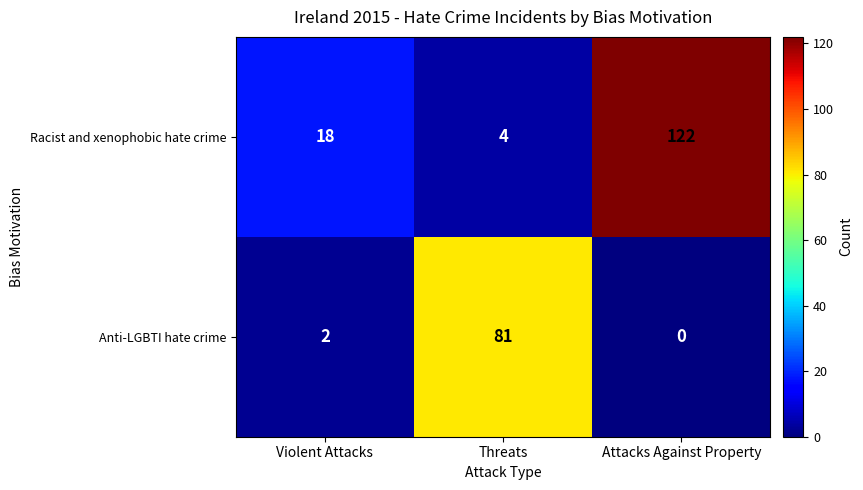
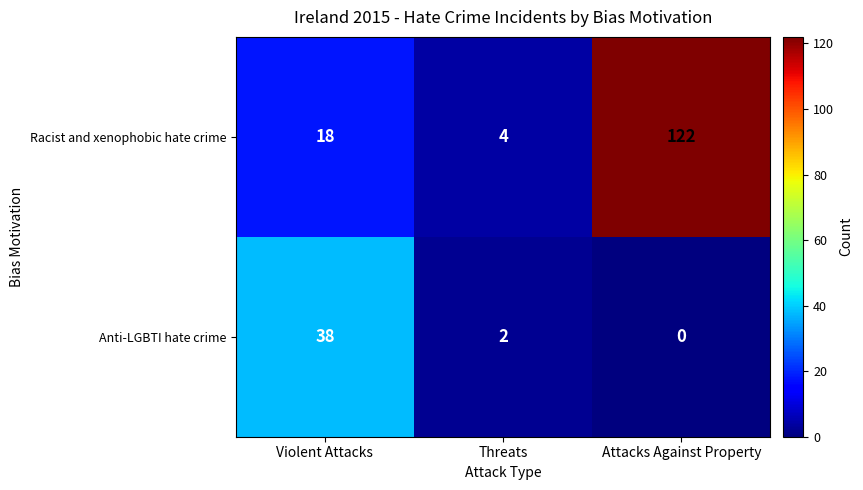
Anti-LGBTI hate crime, Violent Attacks: 2 -> 38
Anti-LGBTI hate crime, Threats: 81 -> 2
